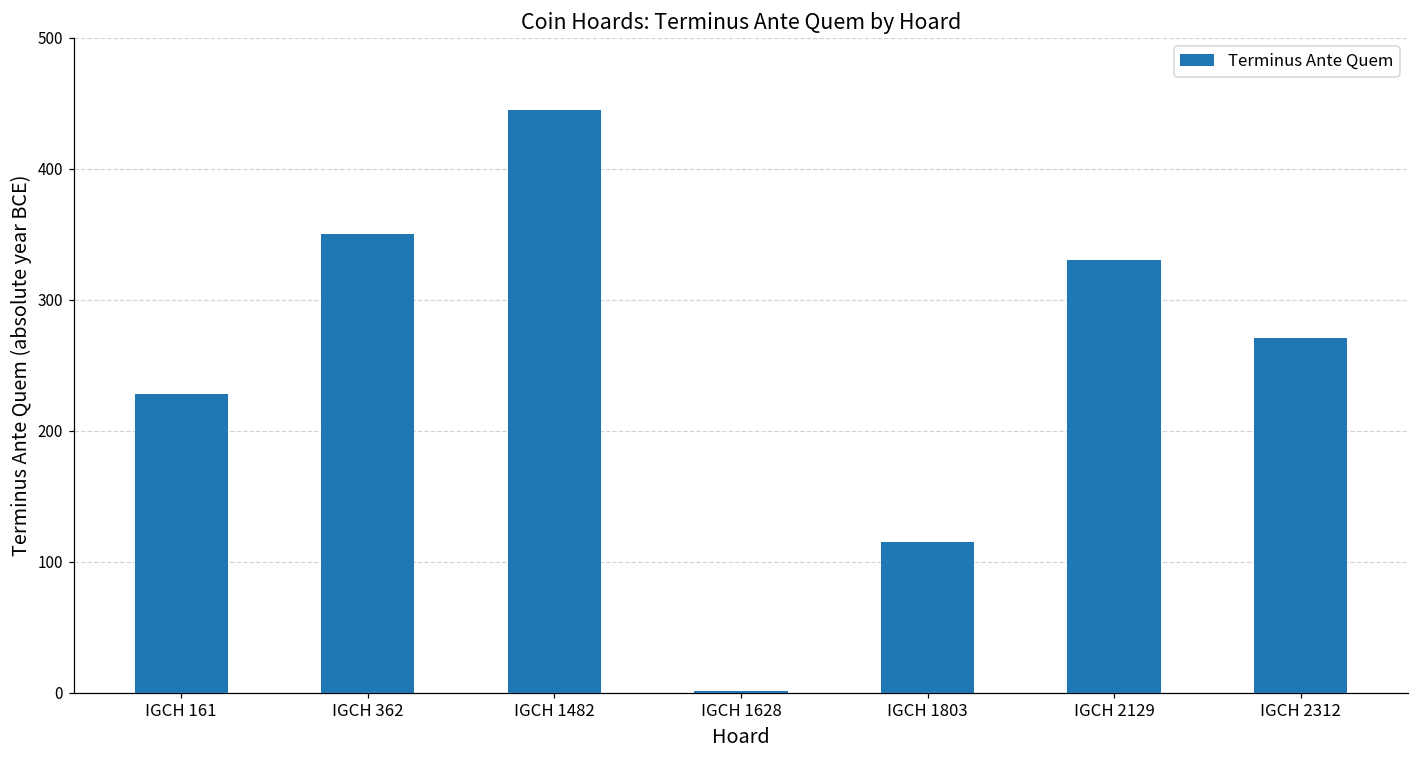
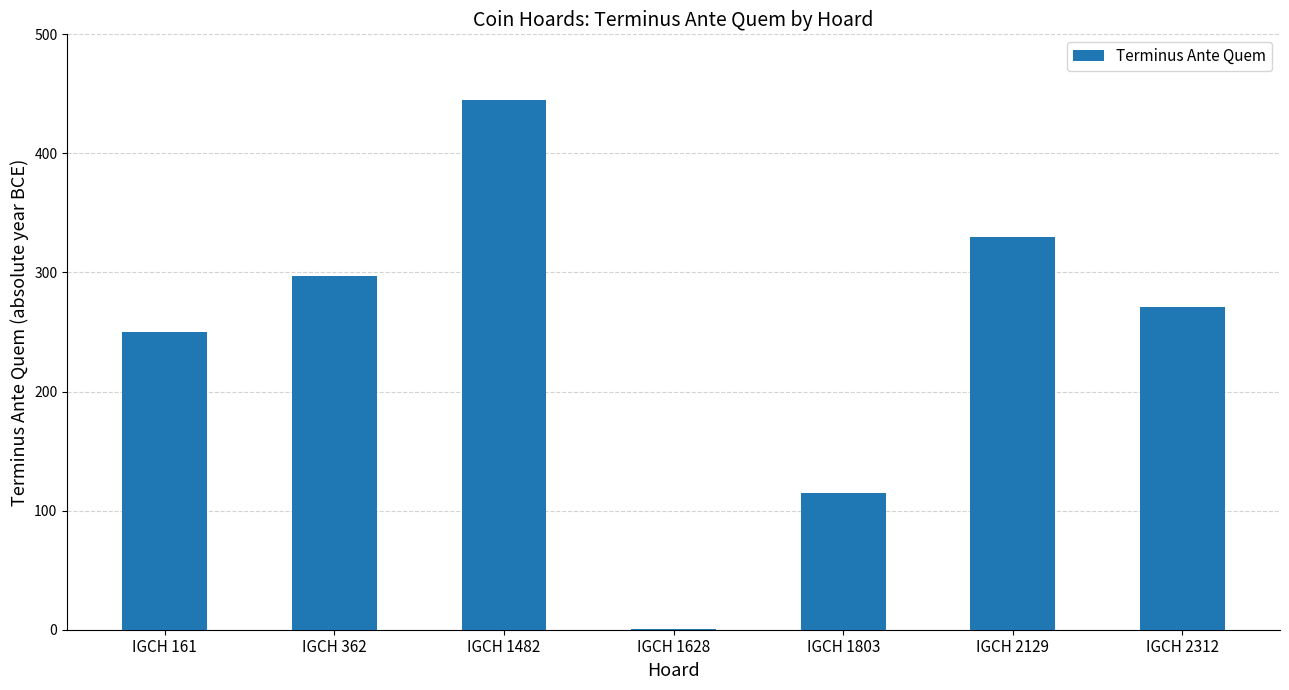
IGCH 161: 228 -> 250
IGCH 362: 350 -> 297
